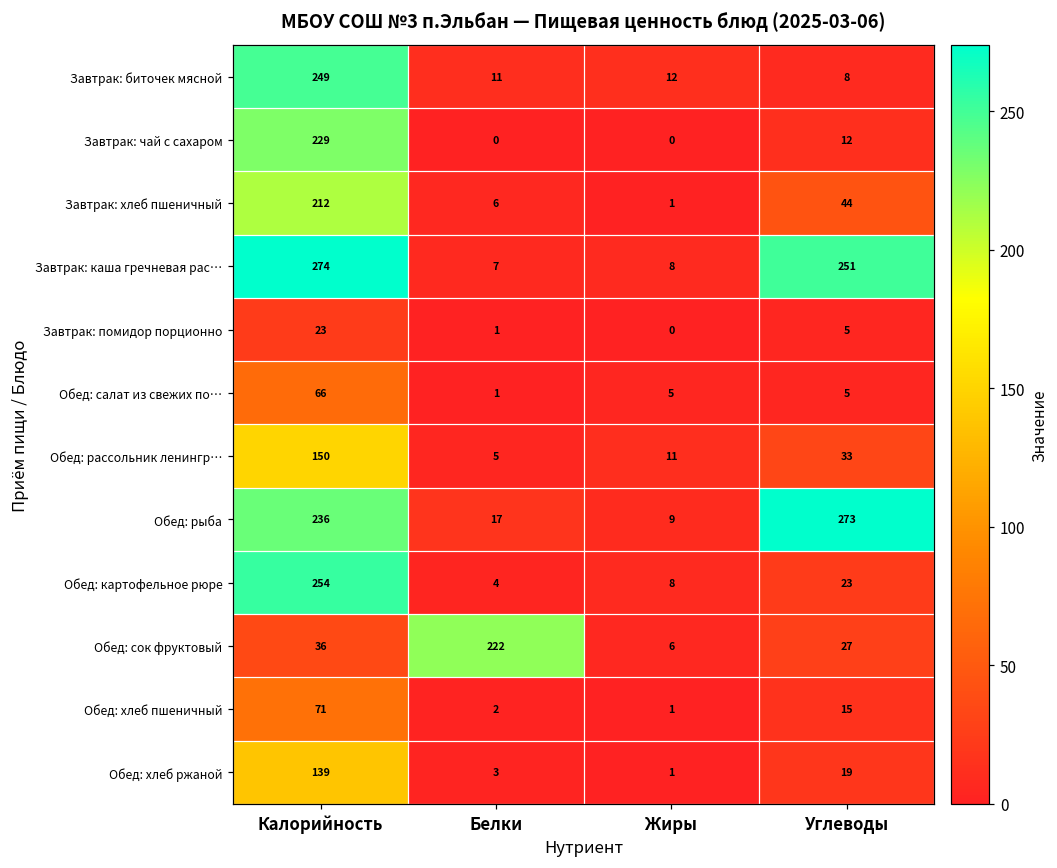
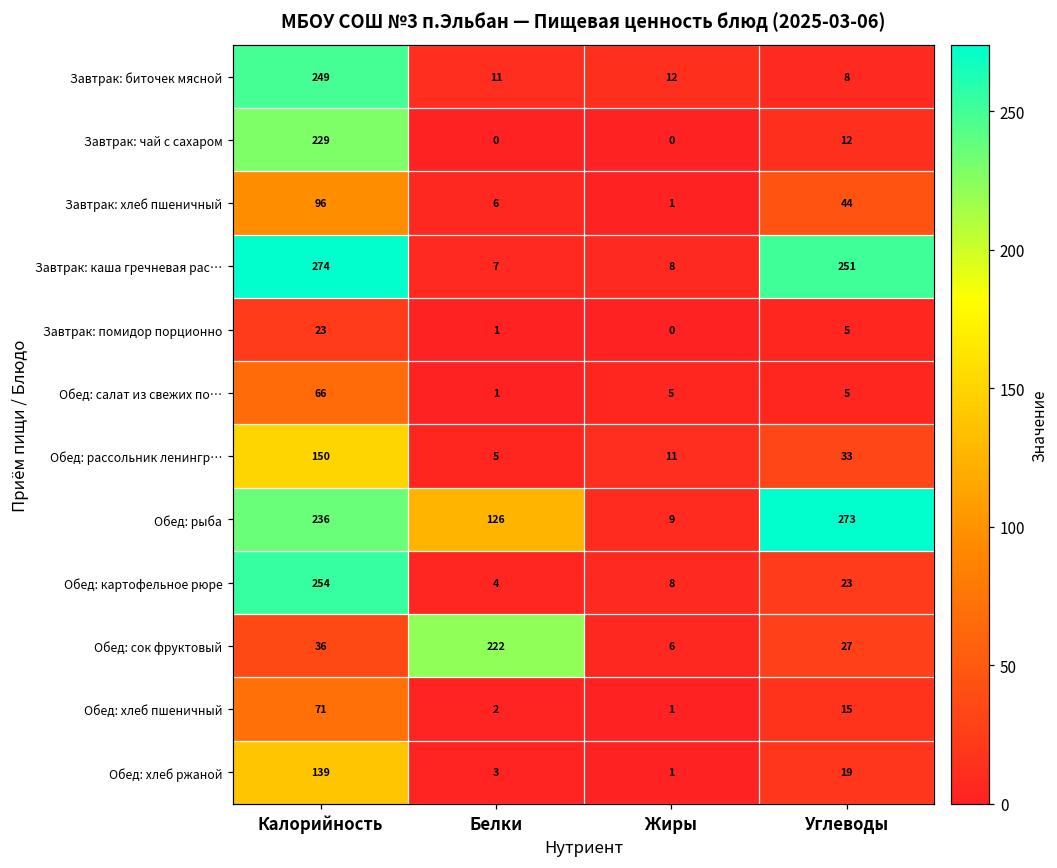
Завтрак: хлеб пшеничный, Калорийность: 212 -> 96
Обед: рыба, Белки: 17 -> 126
